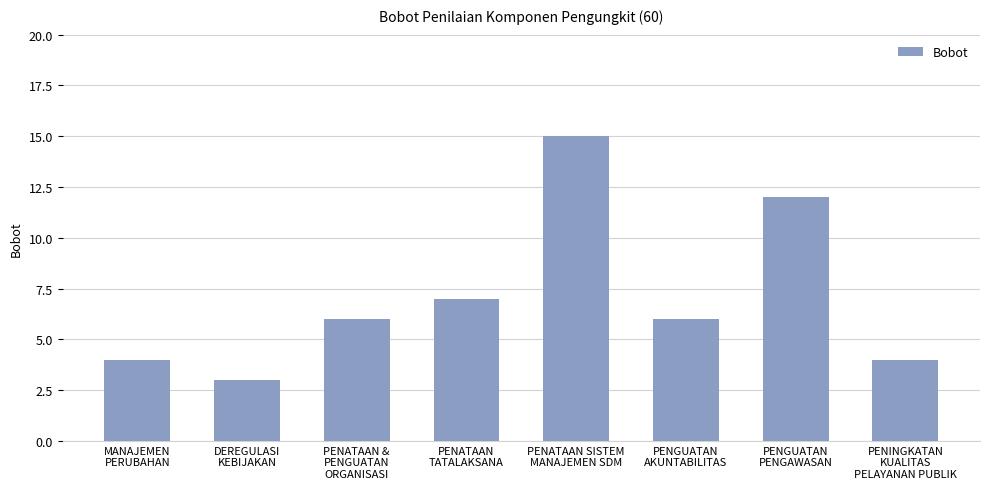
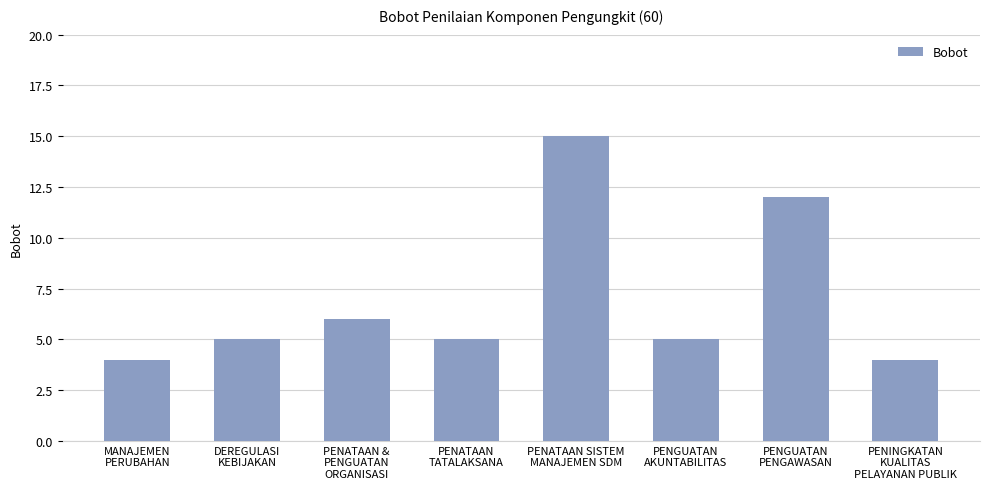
DEREGULASI KEBIJAKAN: 3 -> 5
PENATAAN TATALAKSANA: 7 -> 5
PENGUATAN AKUNTABILITAS: 6 -> 5
